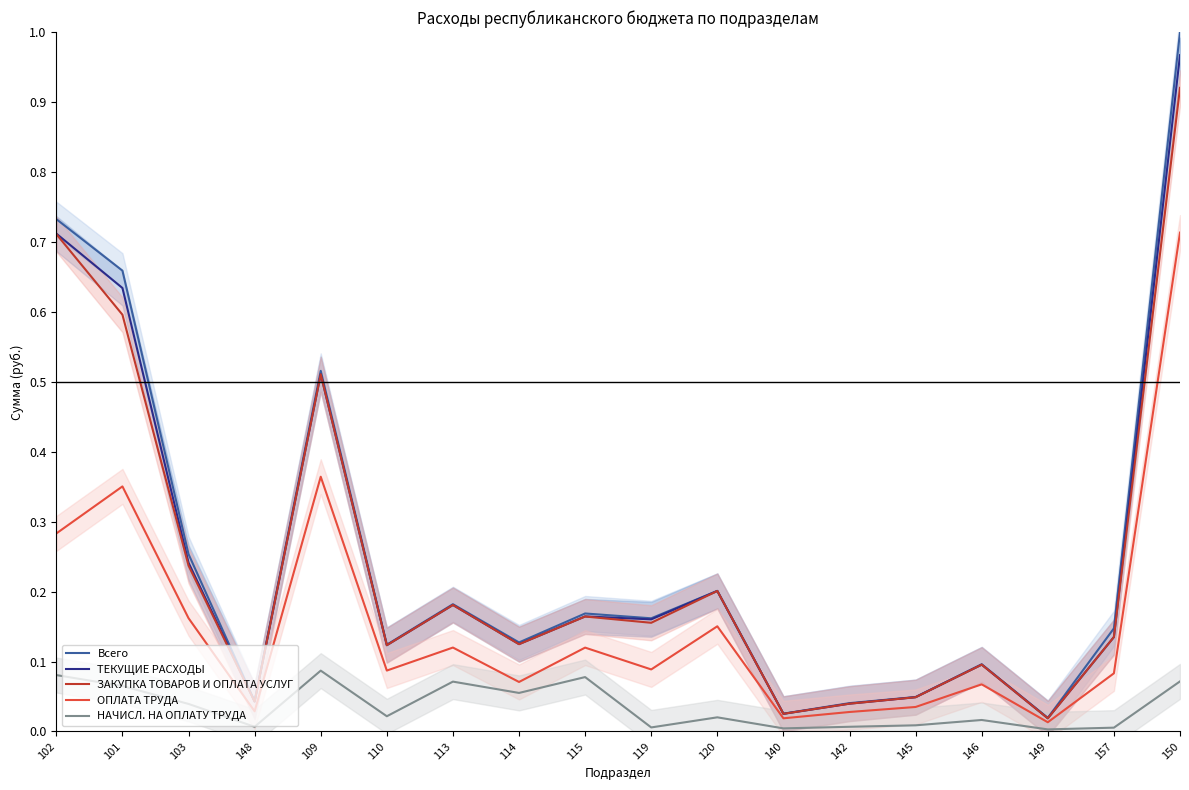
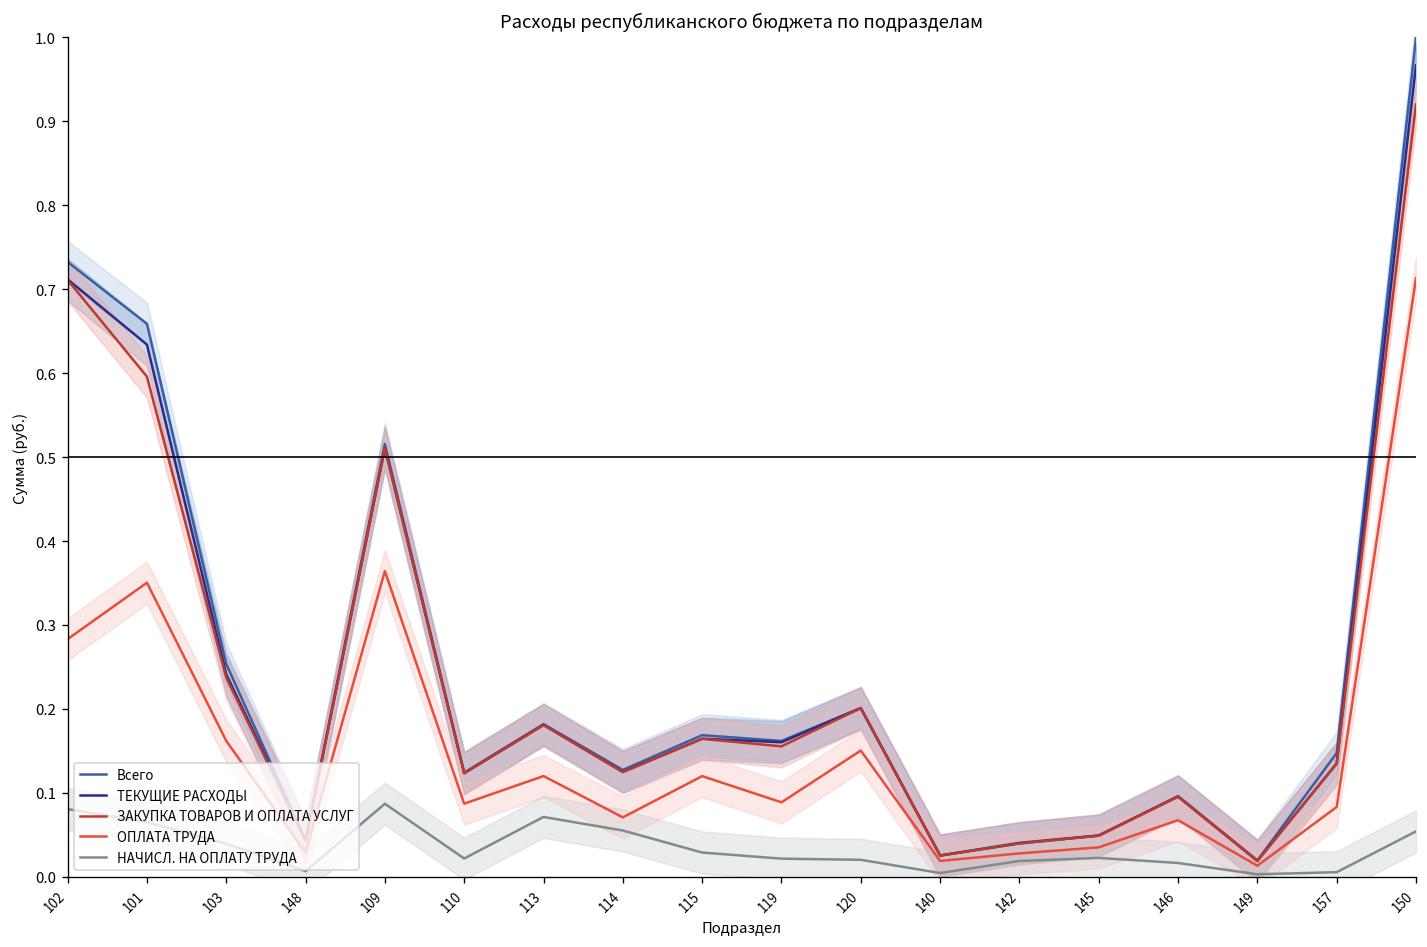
НАЧИСЛ. НА ОПЛАТУ ТРУДА, 115: 0.08 -> 0.03
НАЧИСЛ. НА ОПЛАТУ ТРУДА, 119: 0.01 -> 0.02
НАЧИСЛ. НА ОПЛАТУ ТРУДА, 142: 0.01 -> 0.02
НАЧИСЛ. НА ОПЛАТУ ТРУДА, 145: 0.01 -> 0.02
НАЧИСЛ. НА ОПЛАТУ ТРУДА, 150: 0.07 -> 0.05
